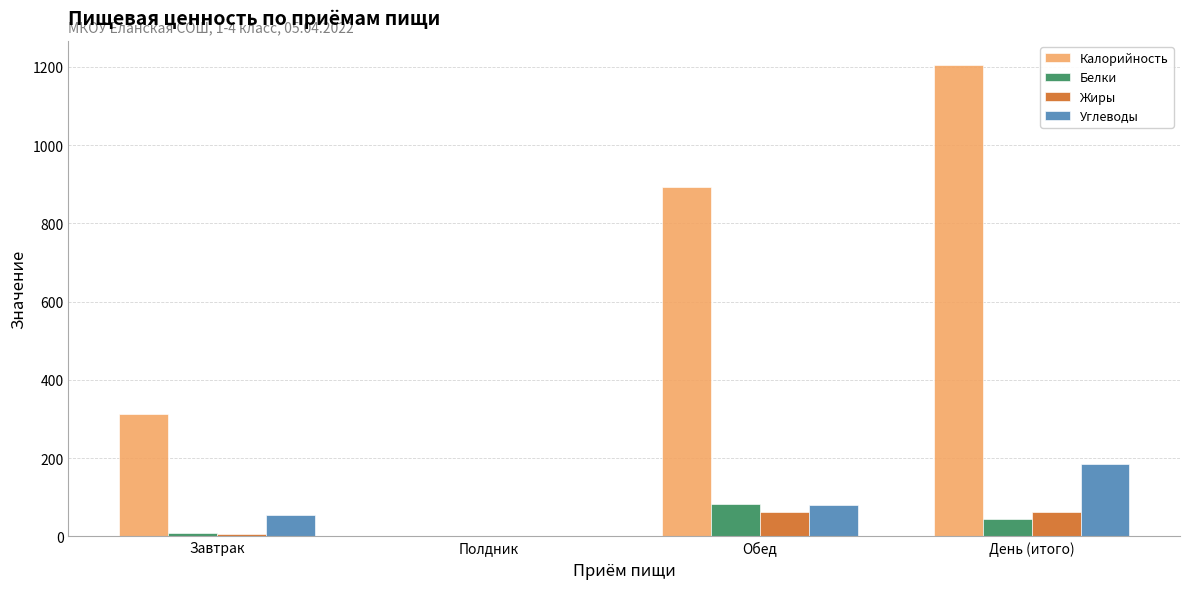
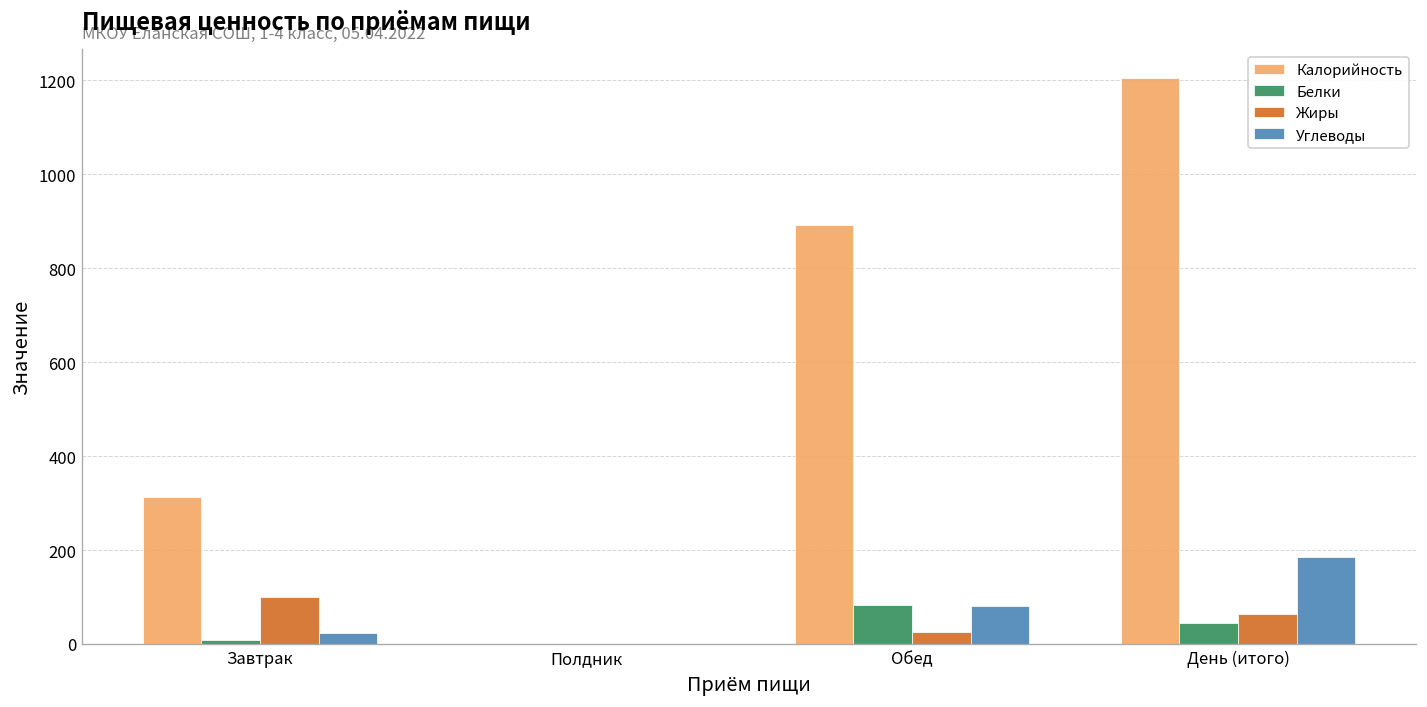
Жиры, Завтрак: 10 -> 100
Углеводы, Завтрак: 60 -> 20
Жиры, Обед: 60 -> 30
